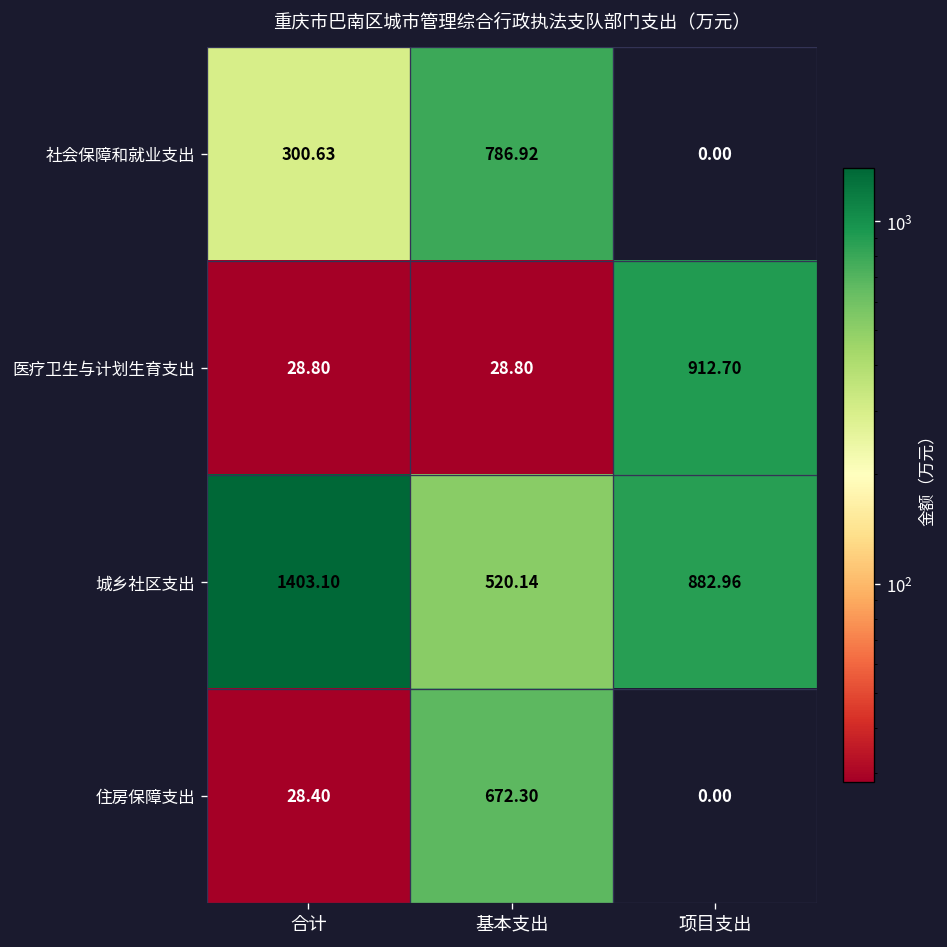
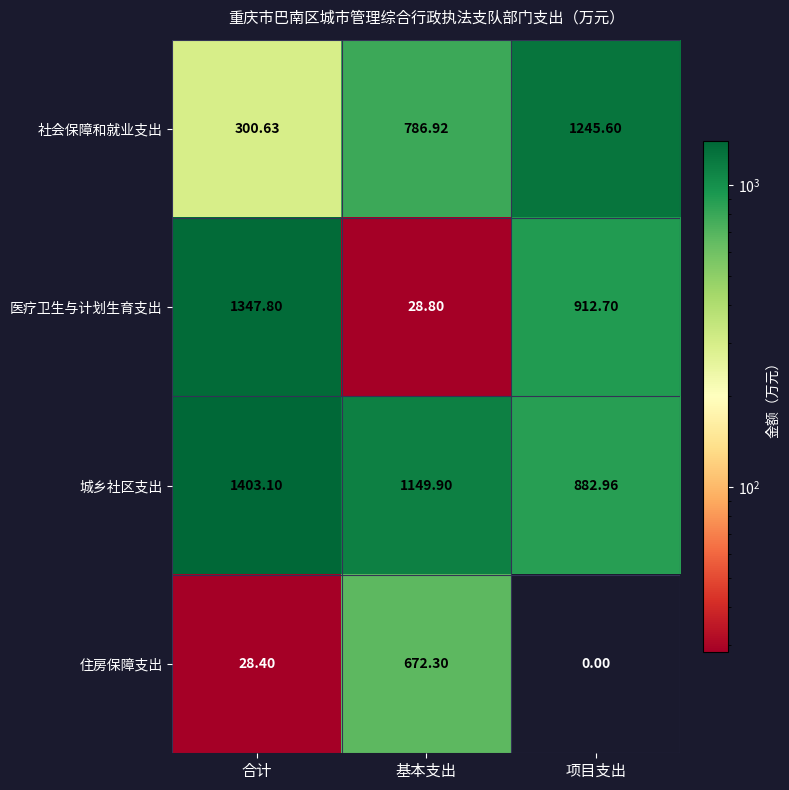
社会保障和就业支出, 项目支出: 0.00 -> 1245.60
医疗卫生与计划生育支出, 合计: 28.80 -> 1347.80
城乡社区支出, 基本支出: 520.14 -> 1149.90
